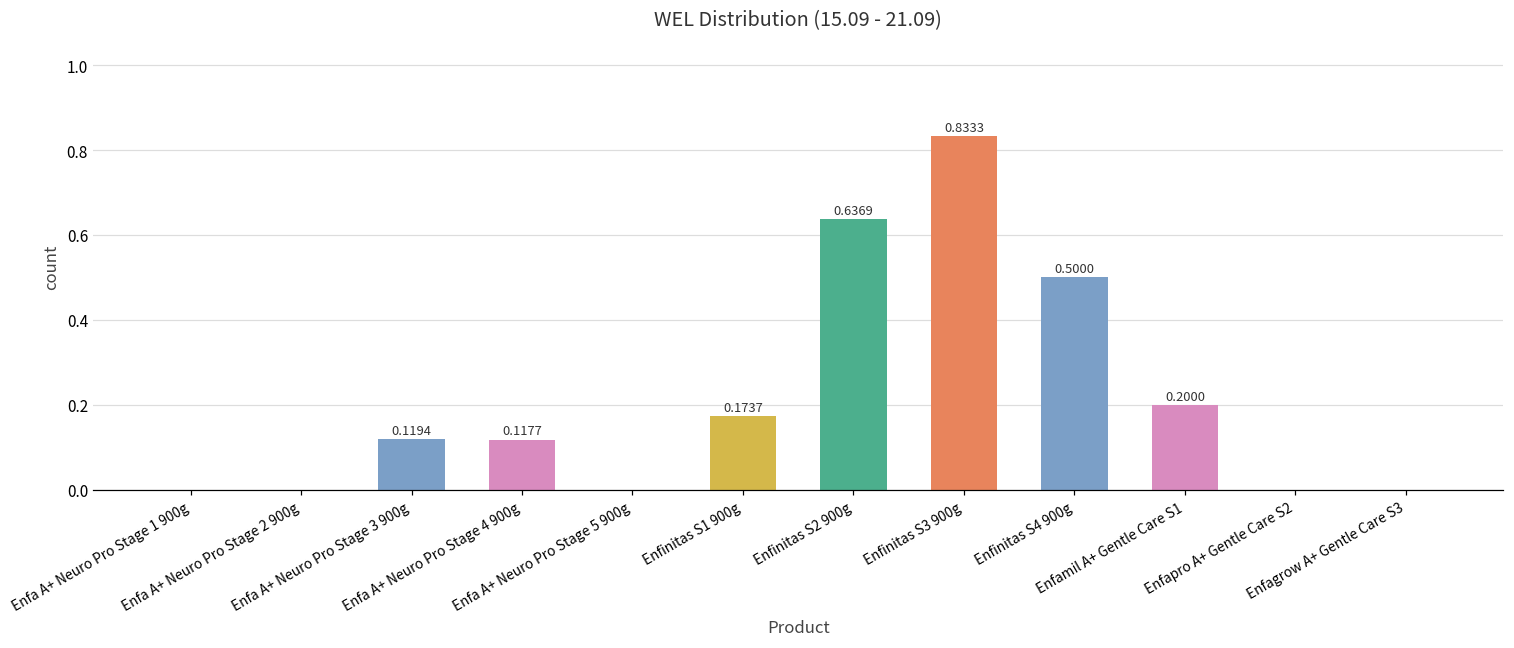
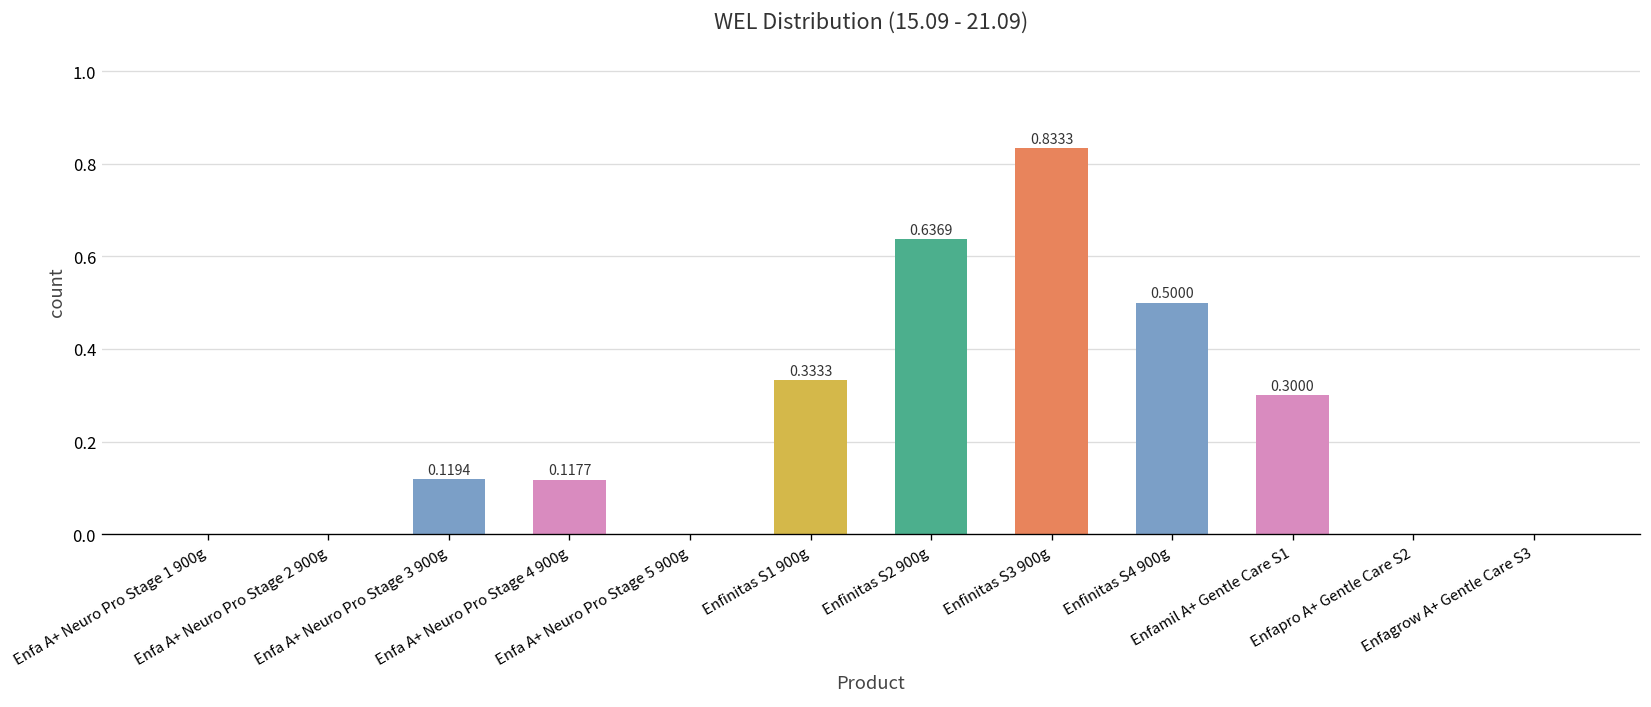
Enfinitas S1 900g: 0.1737 -> 0.3333
Enfamil A+ Gentle Care S1: 0.2000 -> 0.3000
